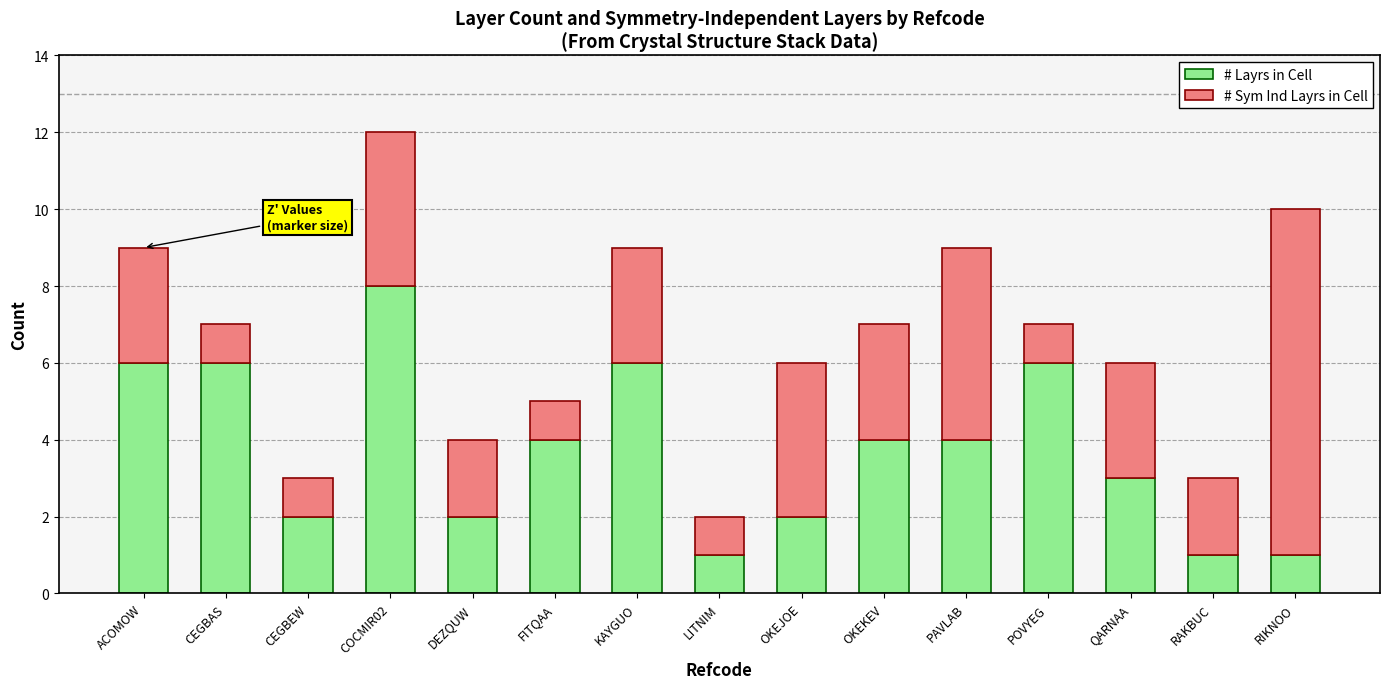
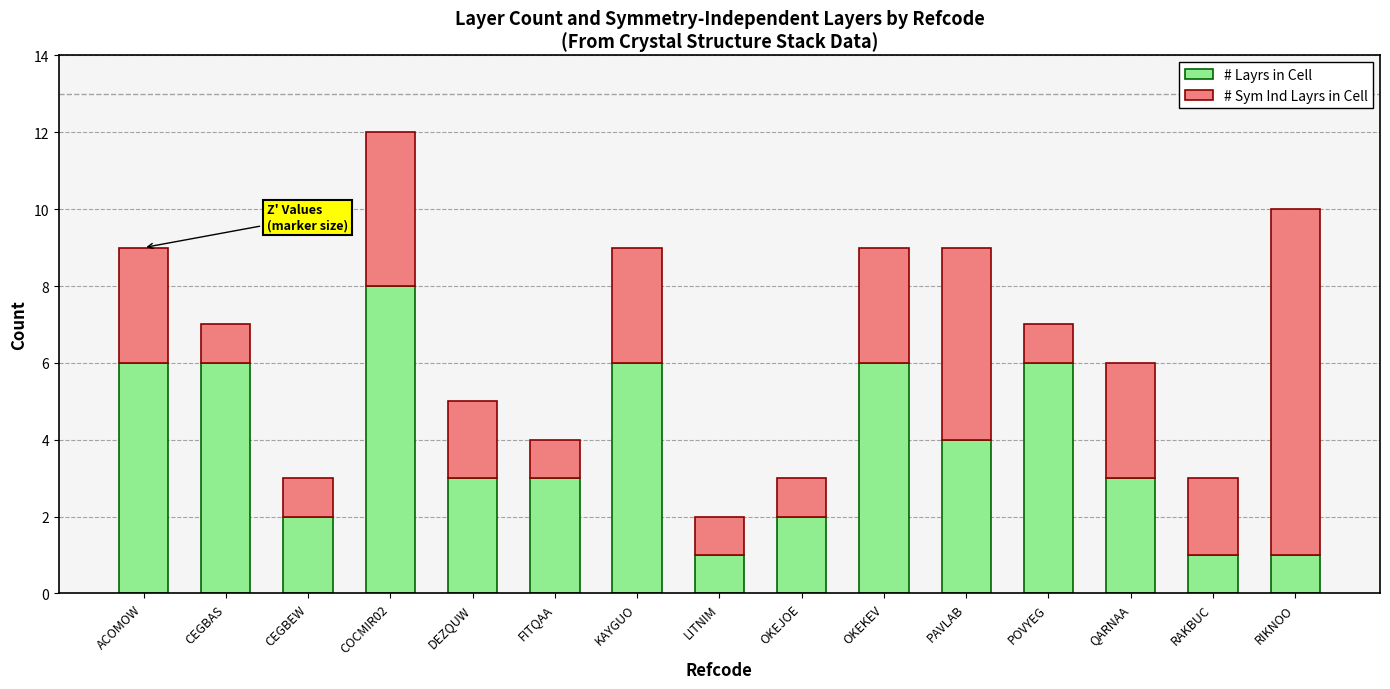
# Layrs in Cell, DEZQUW: 2 -> 3
# Layrs in Cell, FITQAA: 4 -> 3
# Sym Ind Layrs in Cell, OKEJOE: 4 -> 1
# Layrs in Cell, OKEKEV: 4 -> 6
